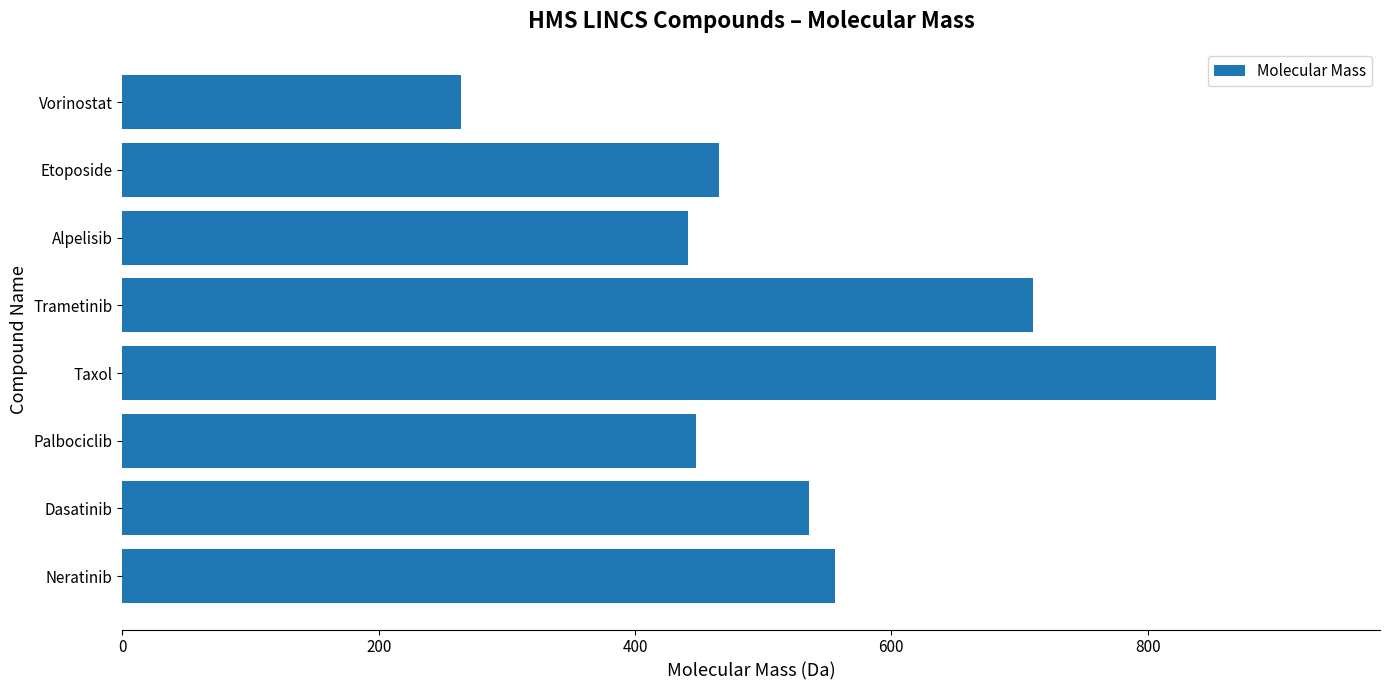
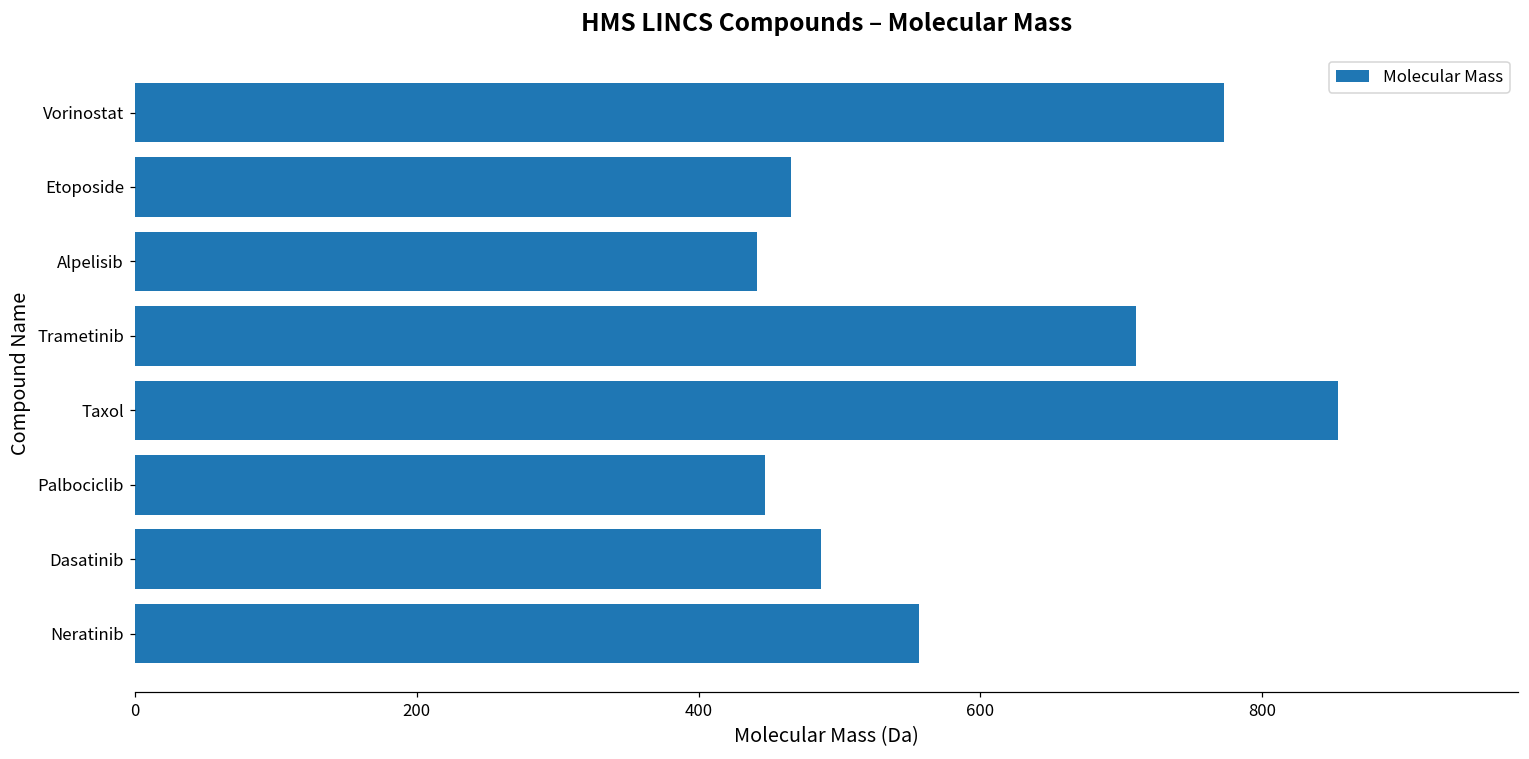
Vorinostat: 264 -> 773
Dasatinib: 536 -> 487
